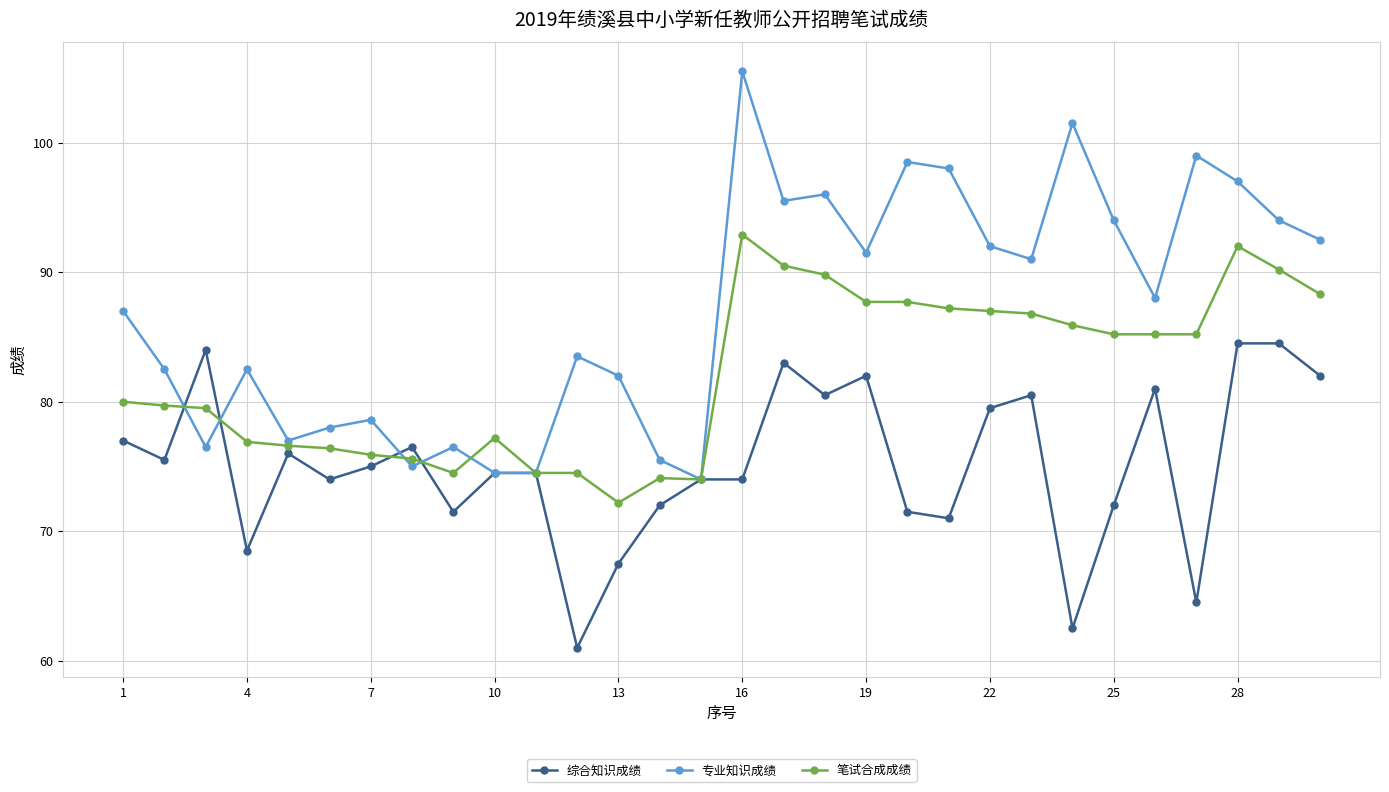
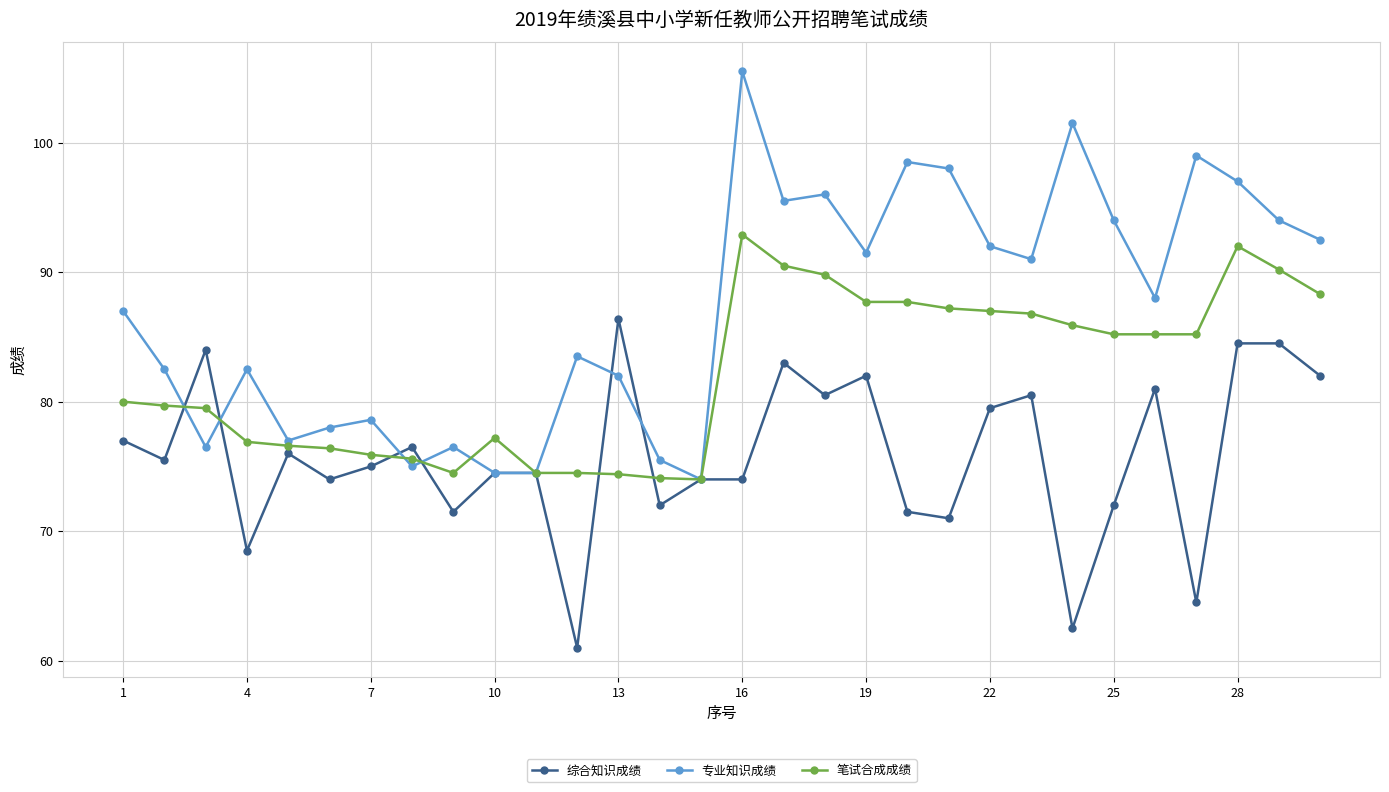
综合知识成绩, 13: 67.5 -> 86.4
笔试合成成绩, 13: 72.2 -> 74.4
